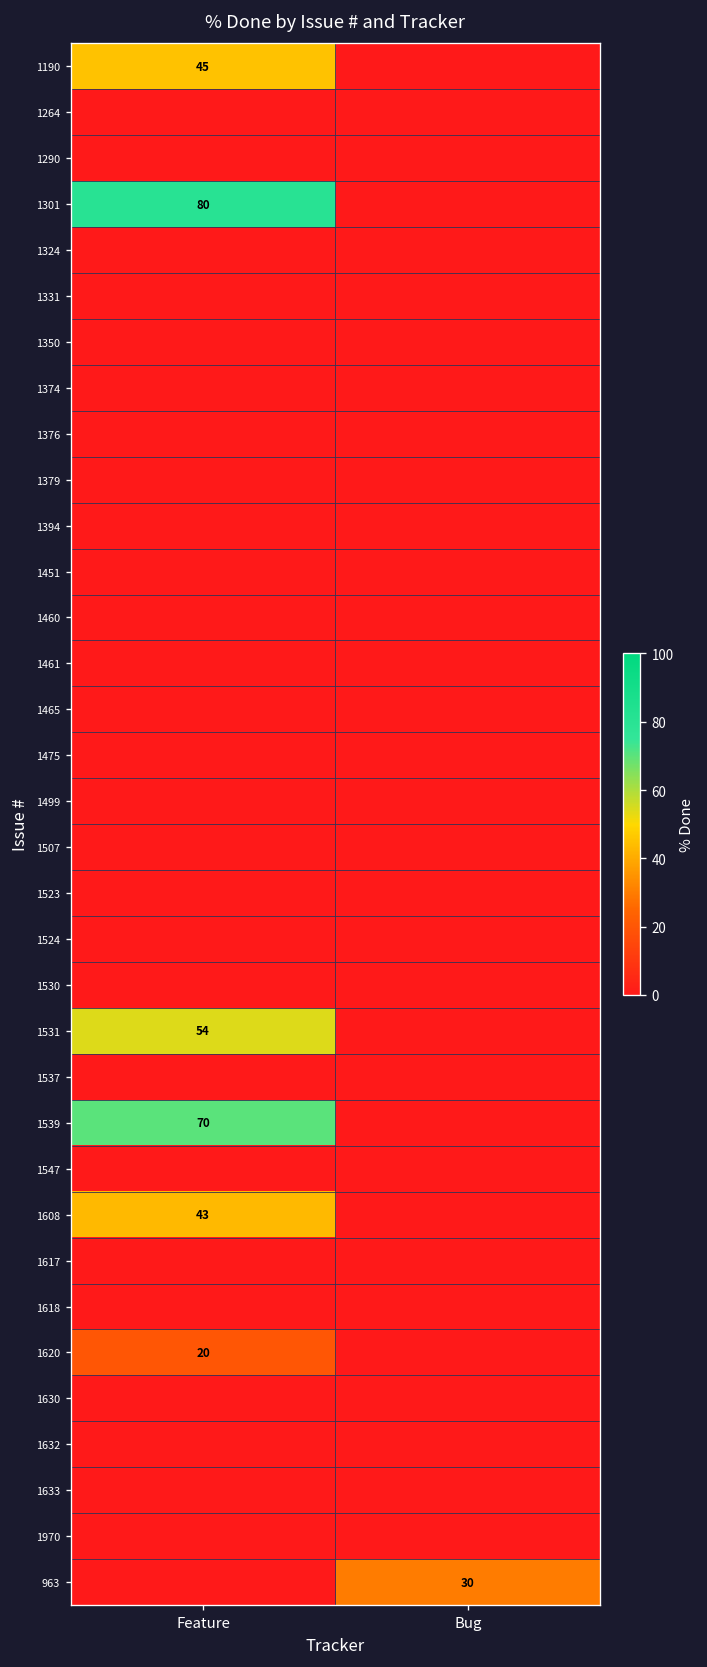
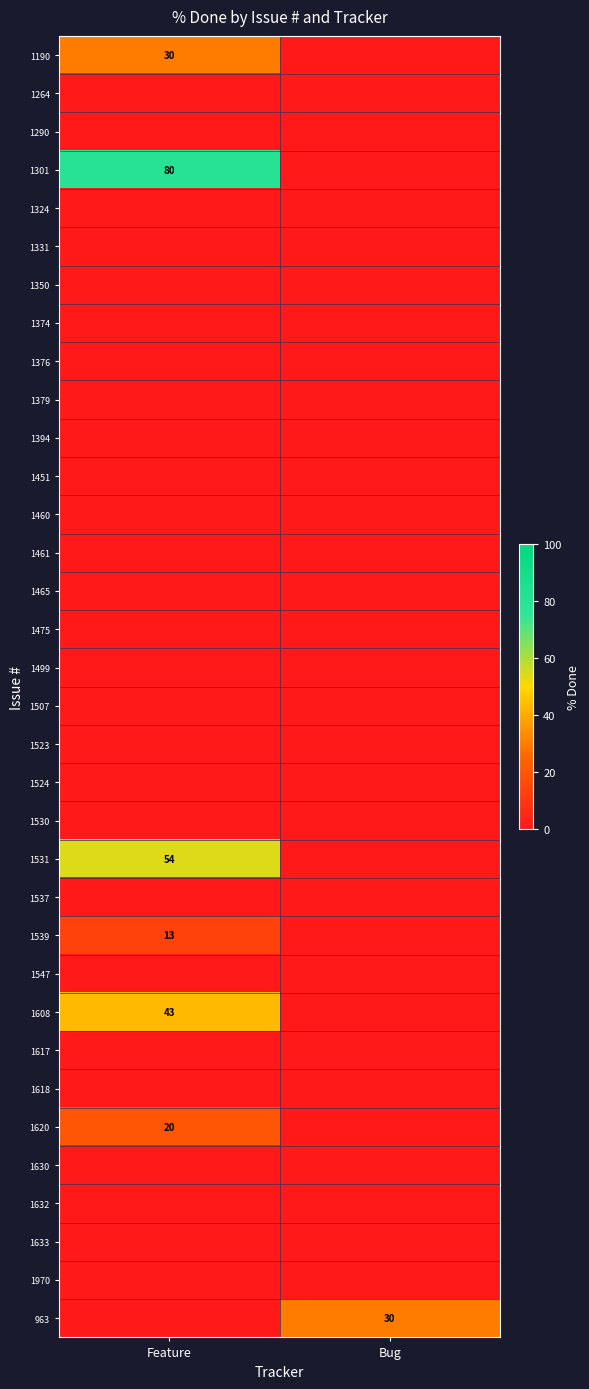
1190, Feature: 45 -> 30
1539, Feature: 70 -> 13
